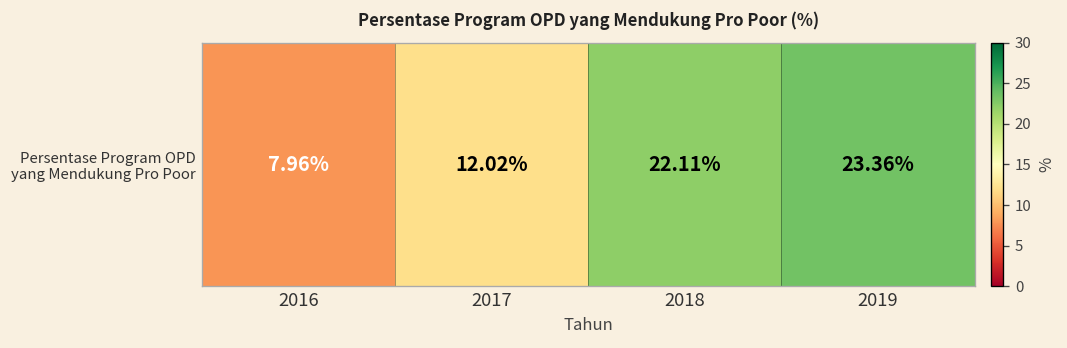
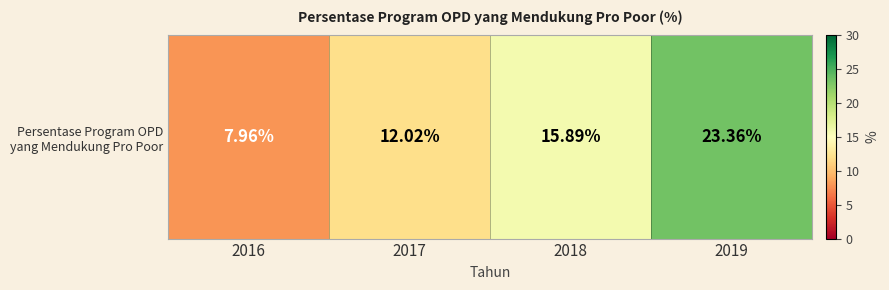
Persentase Program OPD yang Mendukung Pro Poor, 2018: 22.11% -> 15.89%
